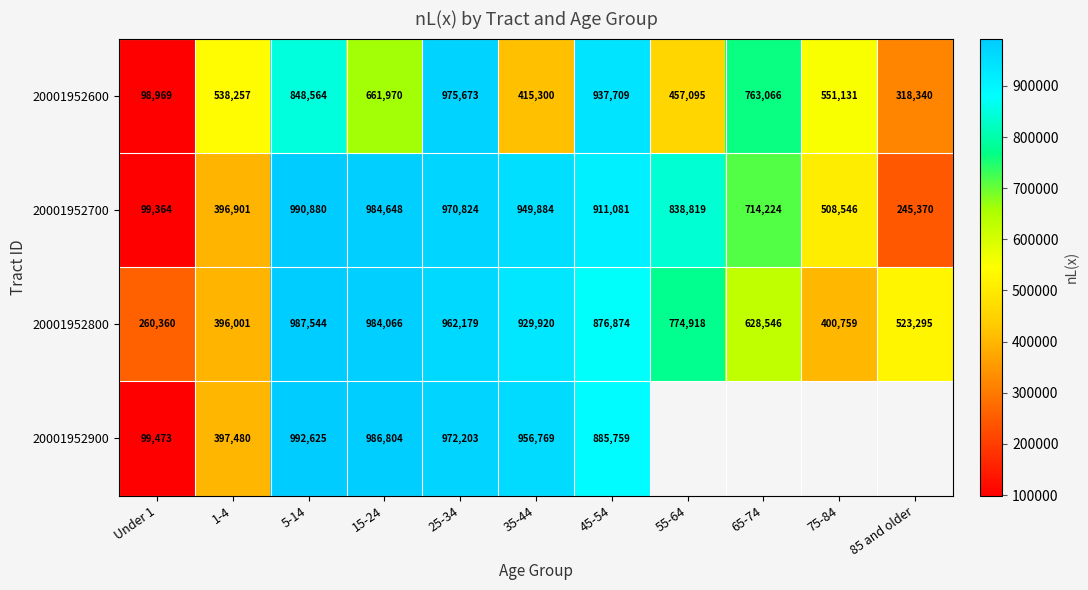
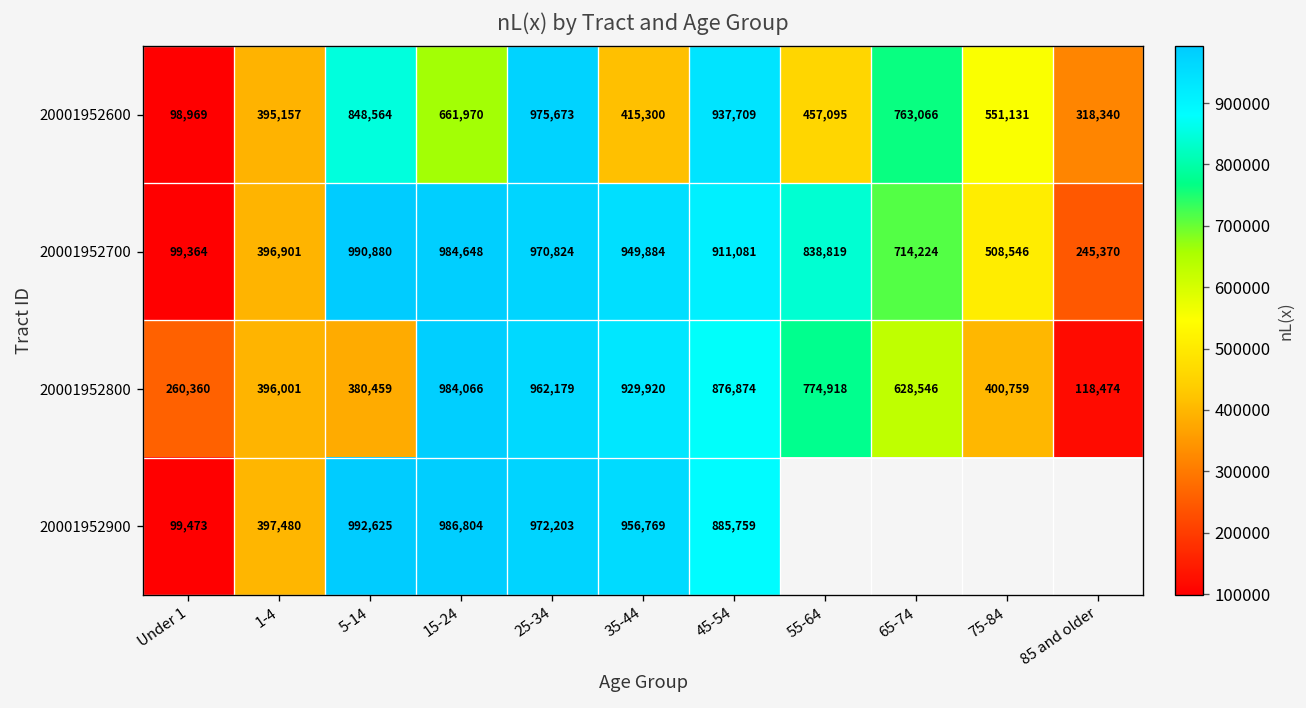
20001952600, 1-4: 538,257 -> 395,157
20001952800, 5-14: 987,544 -> 380,459
20001952800, 85 and older: 523,295 -> 118,474
